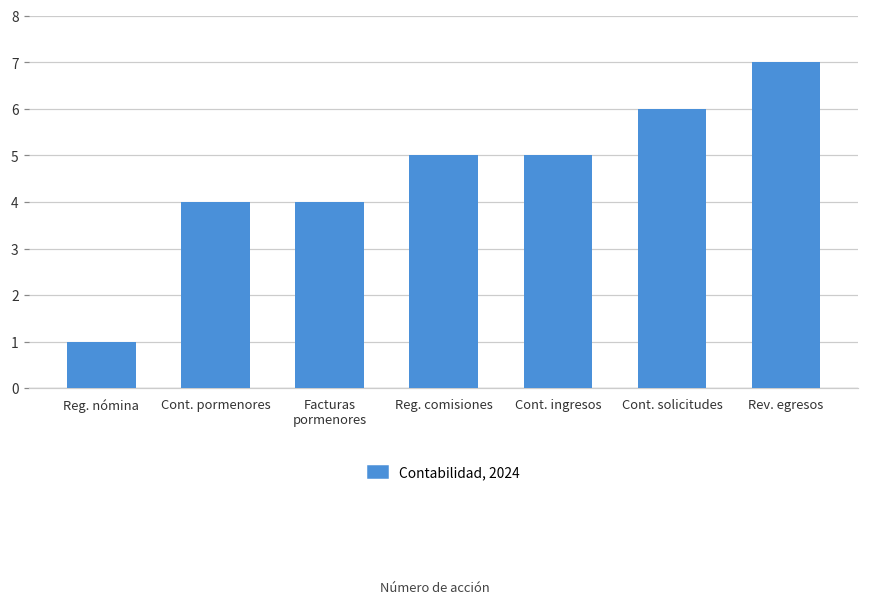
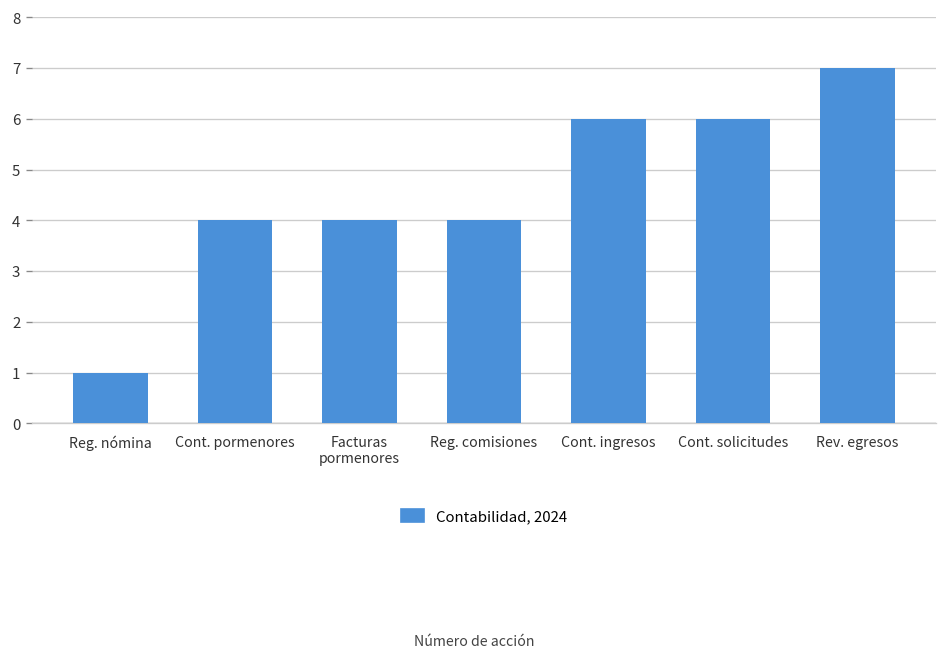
Reg. comisiones: 5 -> 4
Cont. ingresos: 5 -> 6
